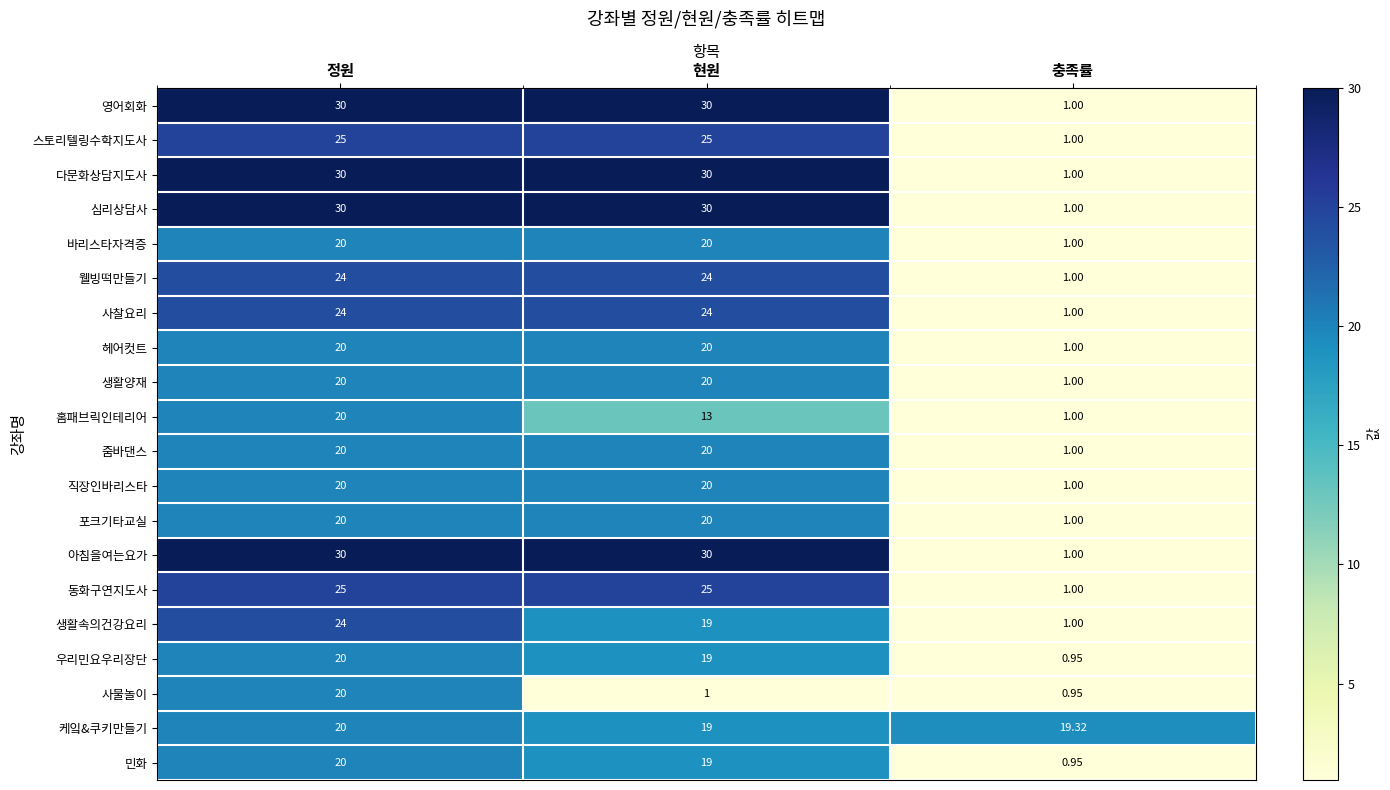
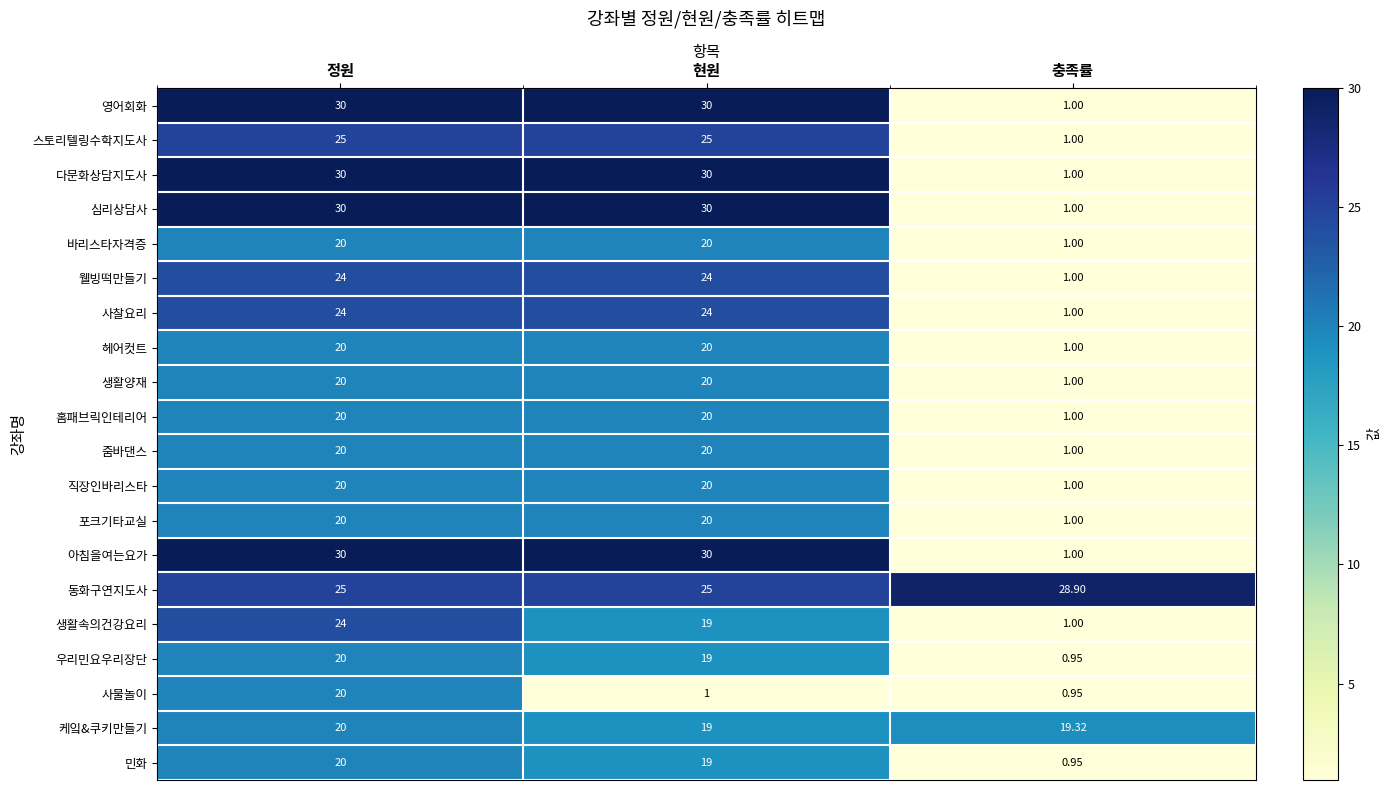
홈패브릭인테리어, 현원: 13 -> 20
동화구연지도사, 충족률: 1.00 -> 28.90
